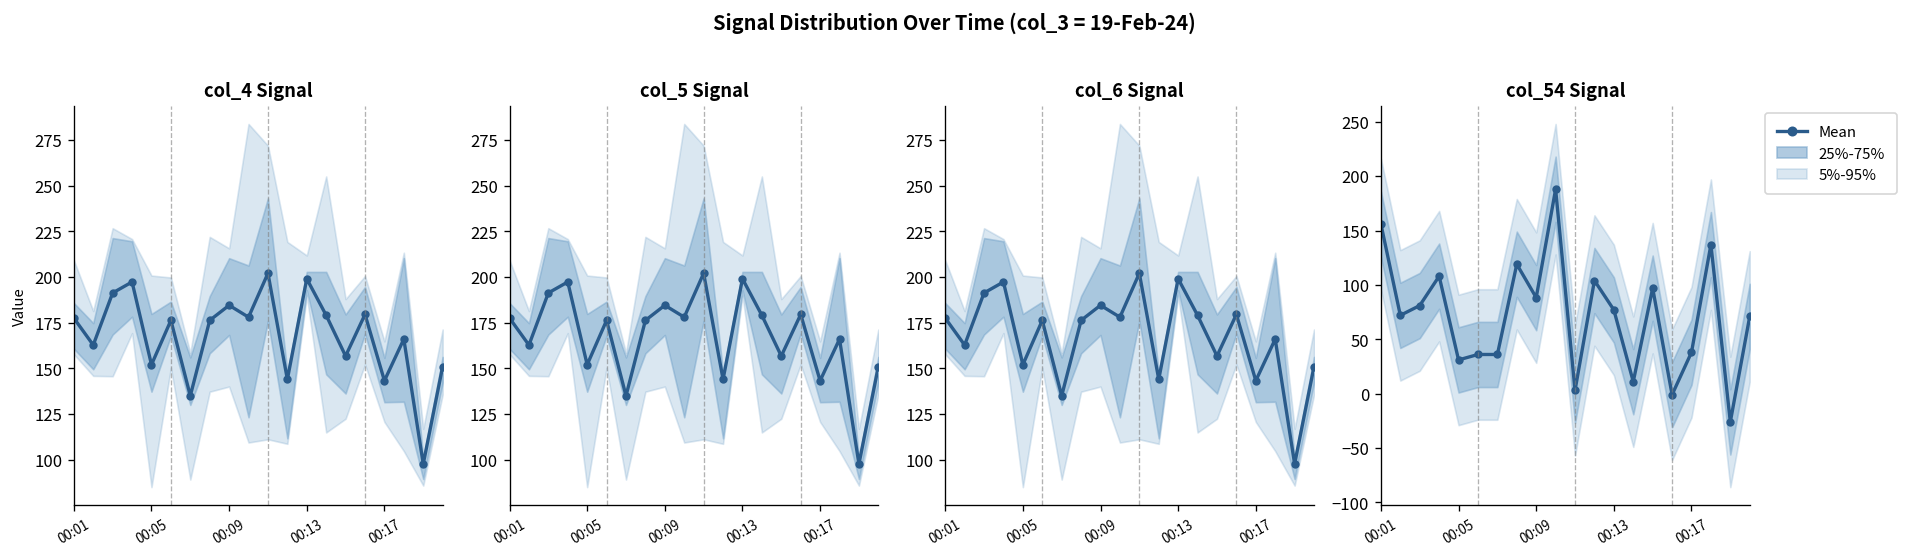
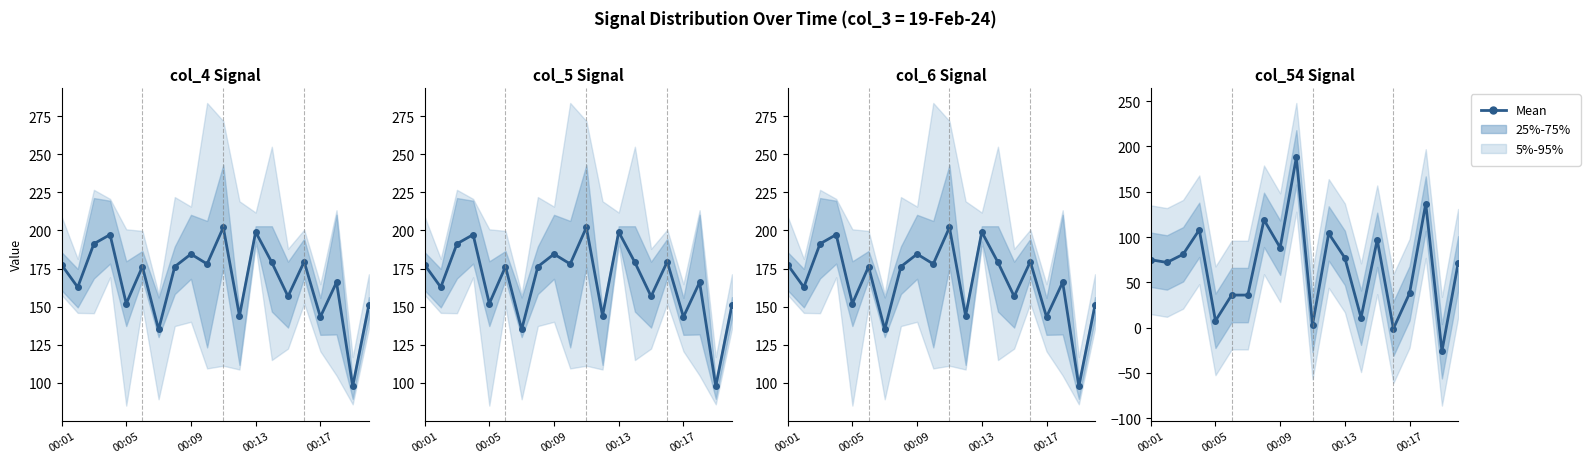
col_54 Signal, Mean, 00:01: 160 -> 80
col_54 Signal, Mean, 00:05: 30 -> 10
